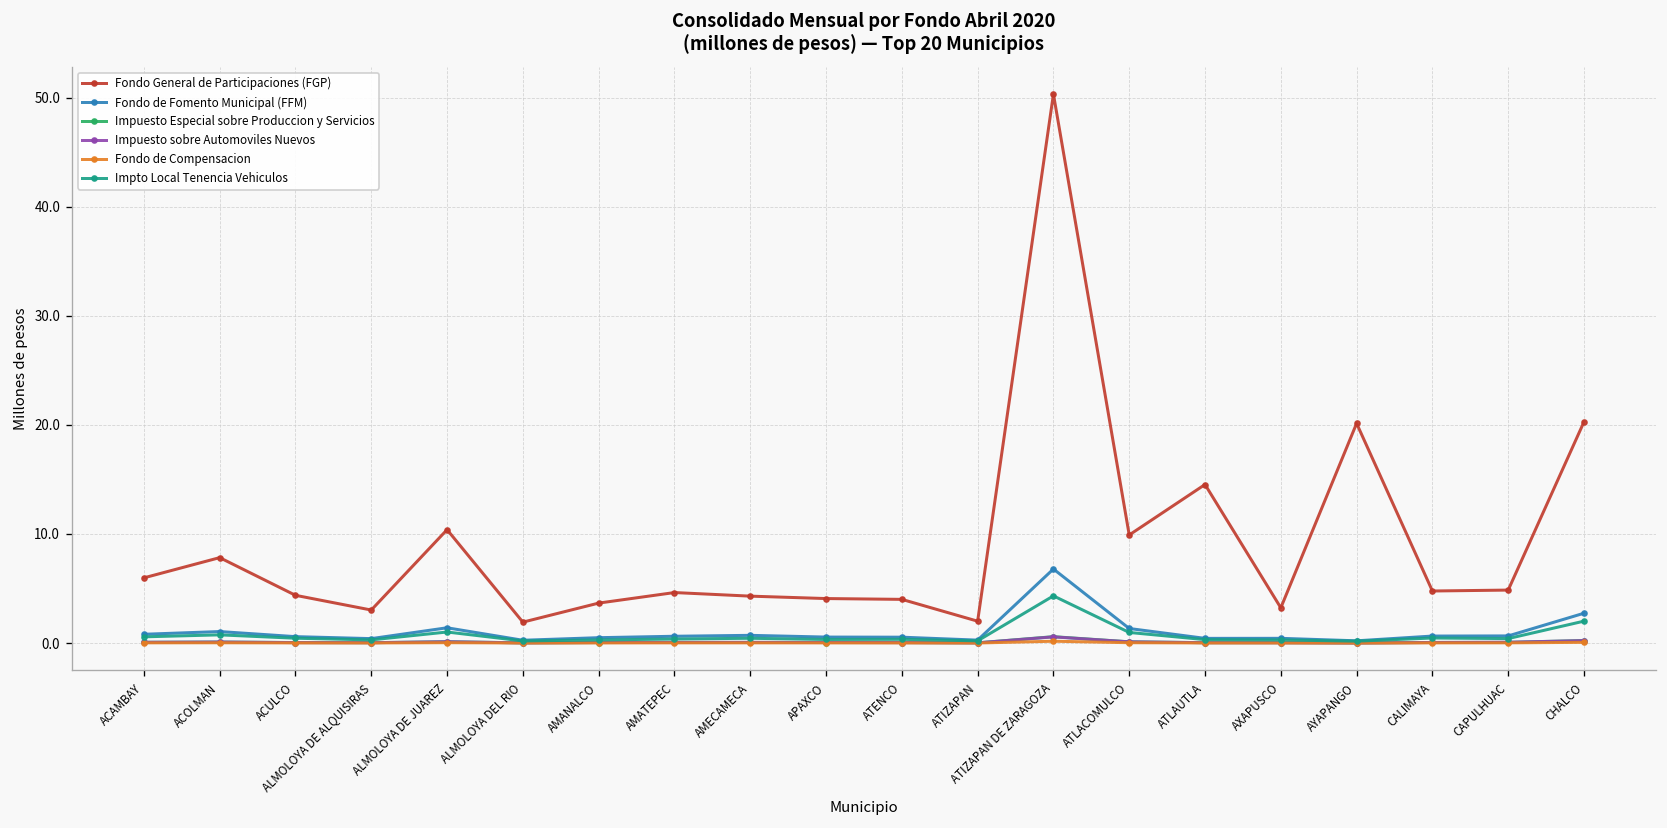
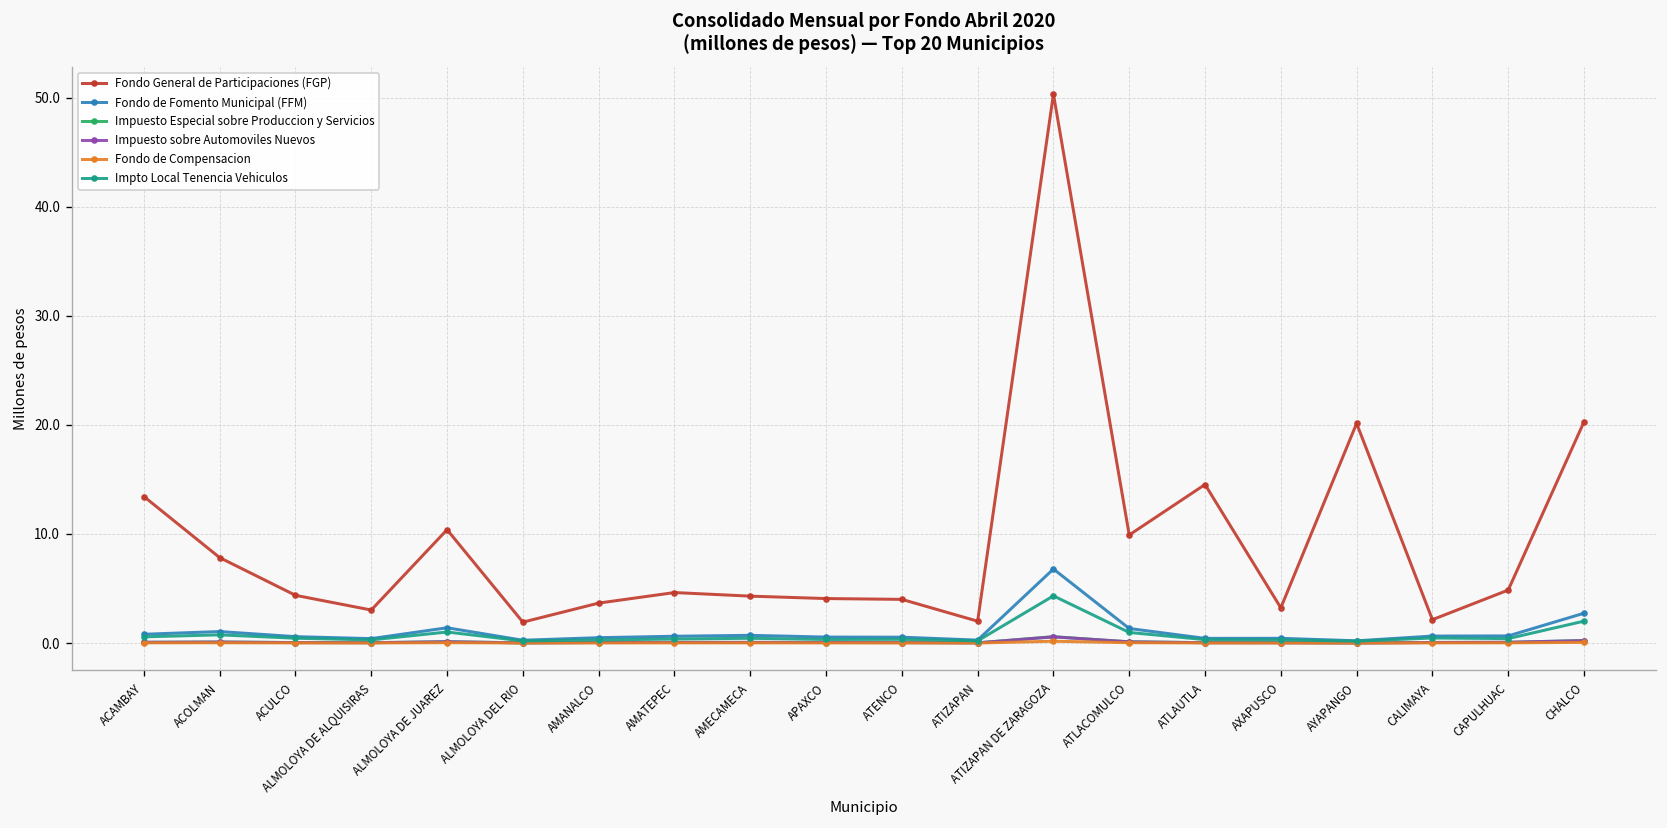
Fondo General de Participaciones (FGP), ACAMBAY: 6 -> 13
Fondo General de Participaciones (FGP), CALIMAYA: 5 -> 2
